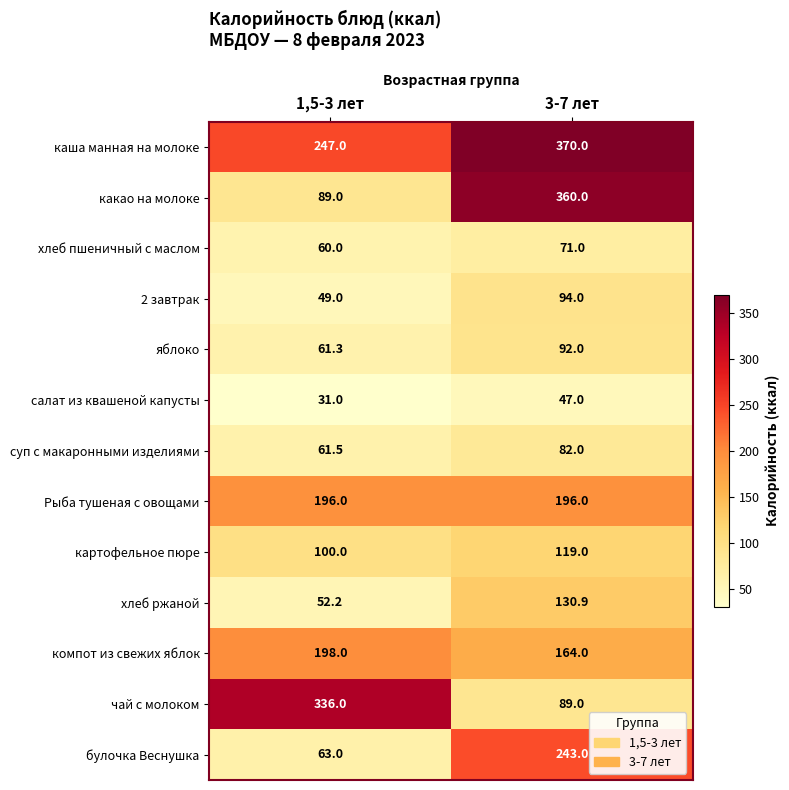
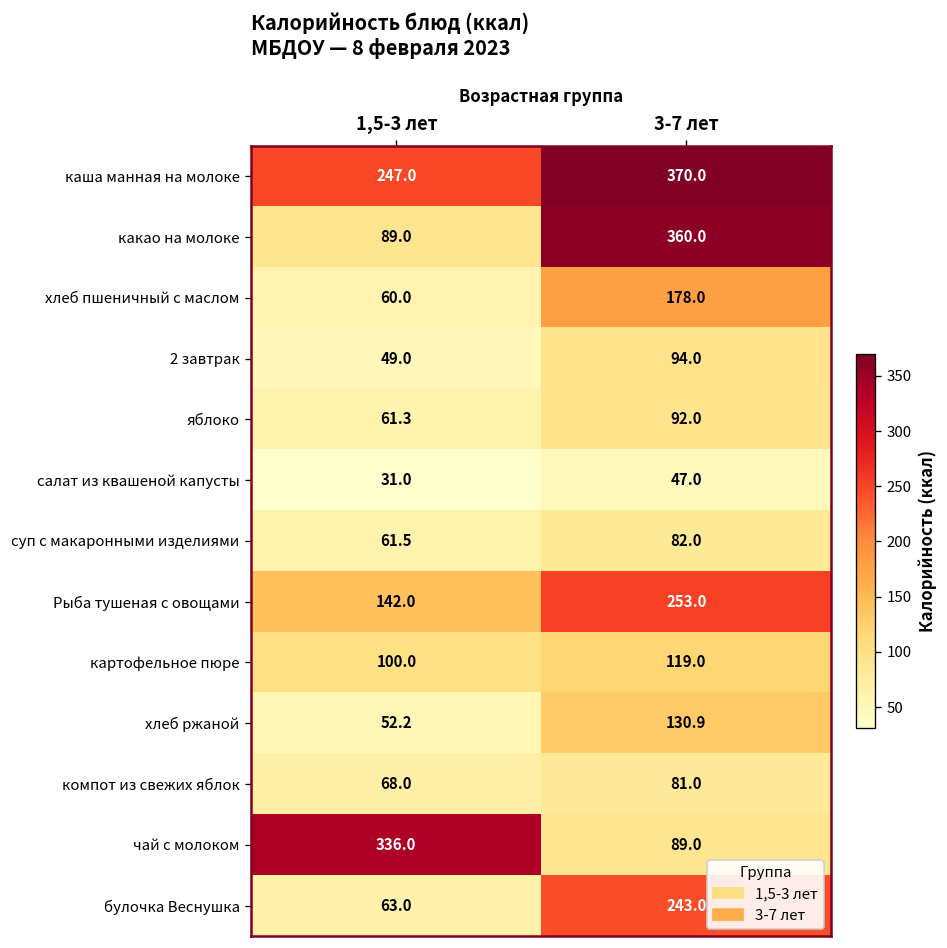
хлеб пшеничный с маслом, 3-7 лет: 71.0 -> 178.0
Рыба тушеная с овощами, 1,5-3 лет: 196.0 -> 142.0
Рыба тушеная с овощами, 3-7 лет: 196.0 -> 253.0
компот из свежих яблок, 1,5-3 лет: 198.0 -> 68.0
компот из свежих яблок, 3-7 лет: 164.0 -> 81.0
